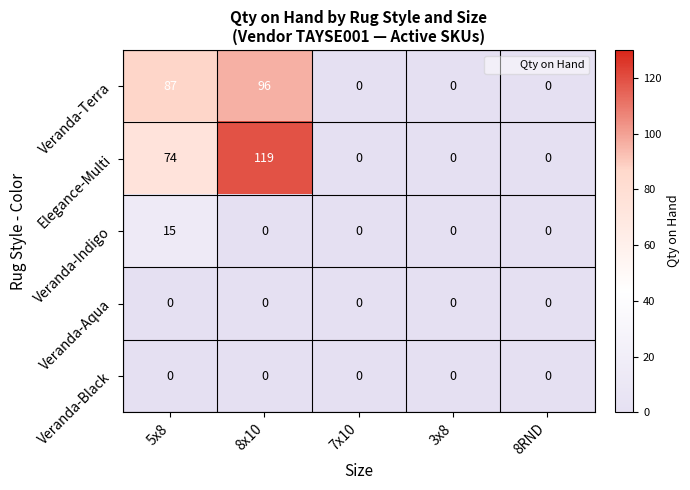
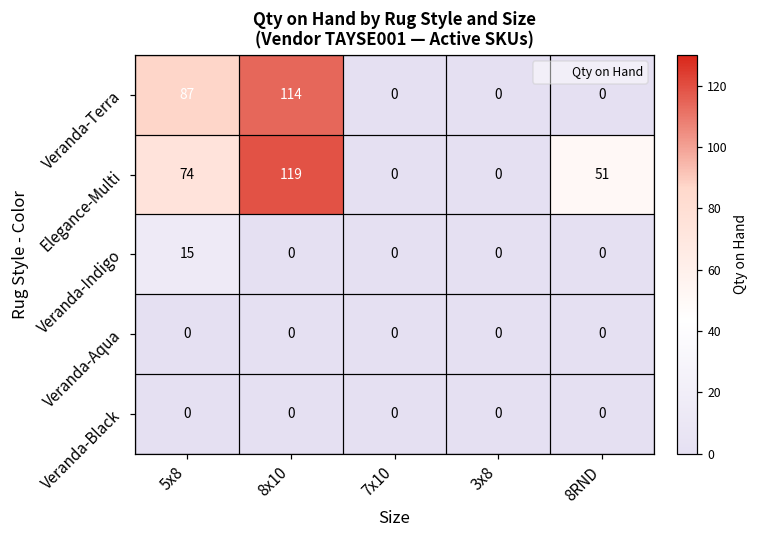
Veranda-Terra, 8x10: 96 -> 114
Elegance-Multi, 8RND: 0 -> 51
